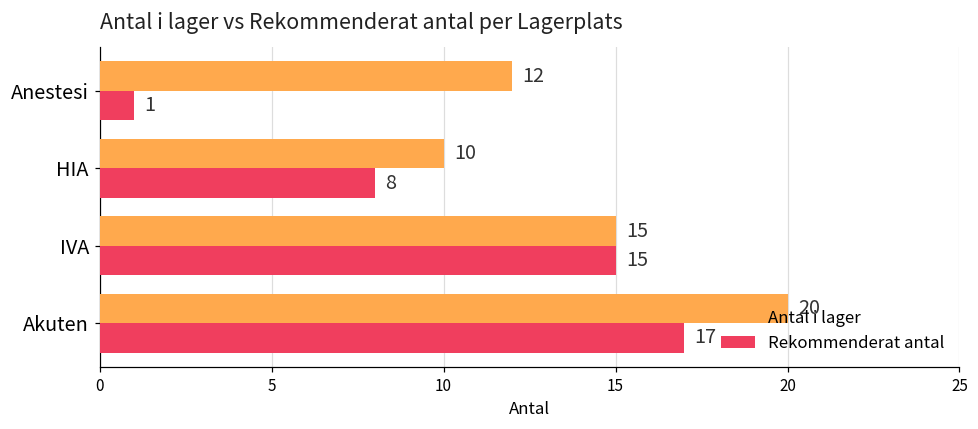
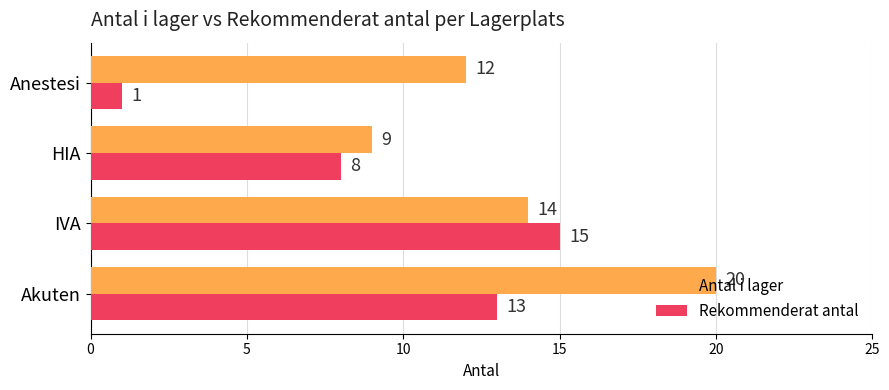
Antal i lager, HIA: 10 -> 9
Antal i lager, IVA: 15 -> 14
Rekommenderat antal, Akuten: 17 -> 13
